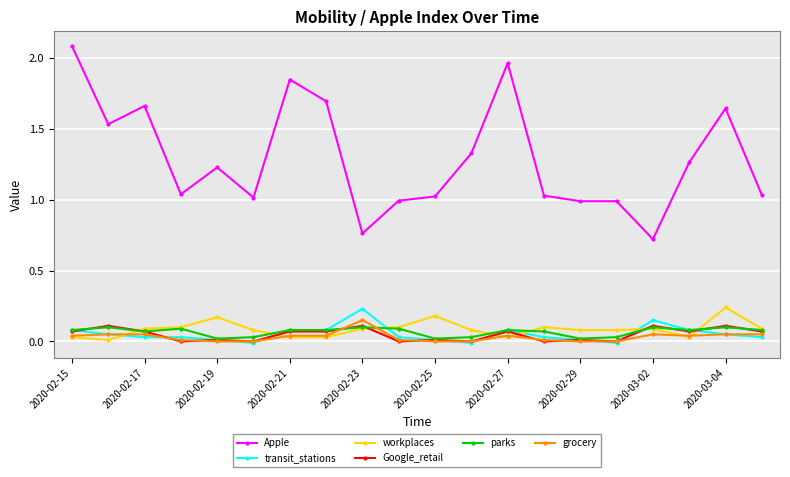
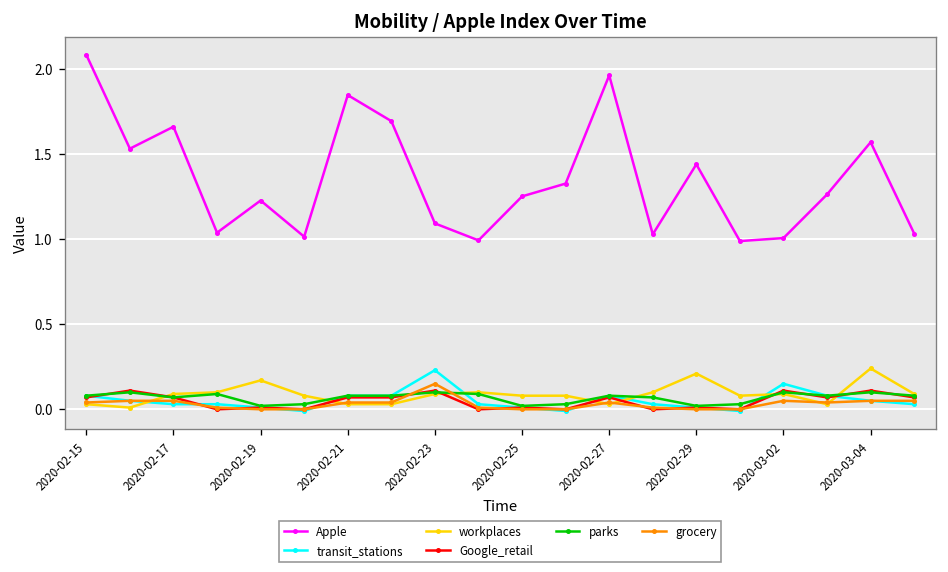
Apple, 2020-02-23: 0.76 -> 1.09
Apple, 2020-02-25: 1.02 -> 1.25
workplaces, 2020-02-25: 0.18 -> 0.08
Apple, 2020-02-29: 0.99 -> 1.44
workplaces, 2020-02-29: 0.08 -> 0.21
Apple, 2020-03-02: 0.72 -> 1.01
Apple, 2020-03-04: 1.64 -> 1.57
